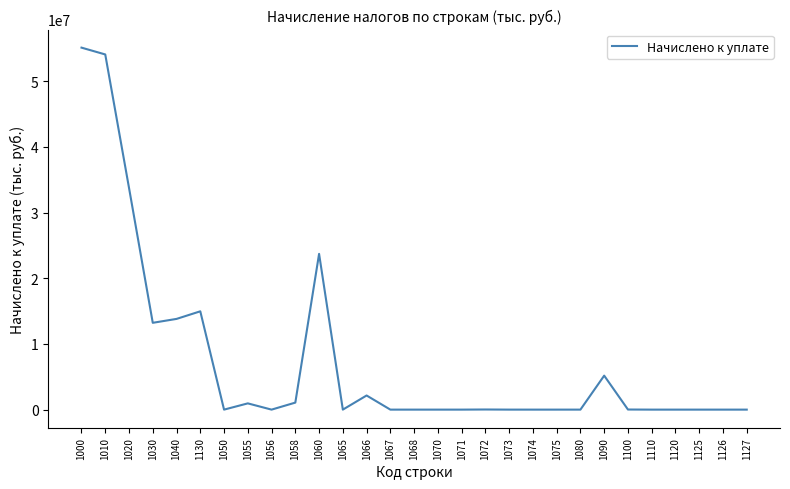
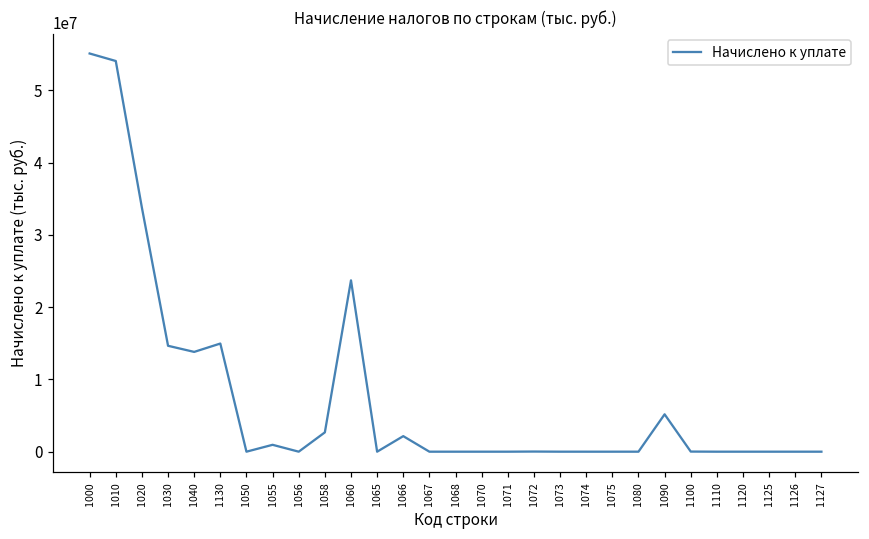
1030: 13000000 -> 15000000
1058: 1000000 -> 3000000
